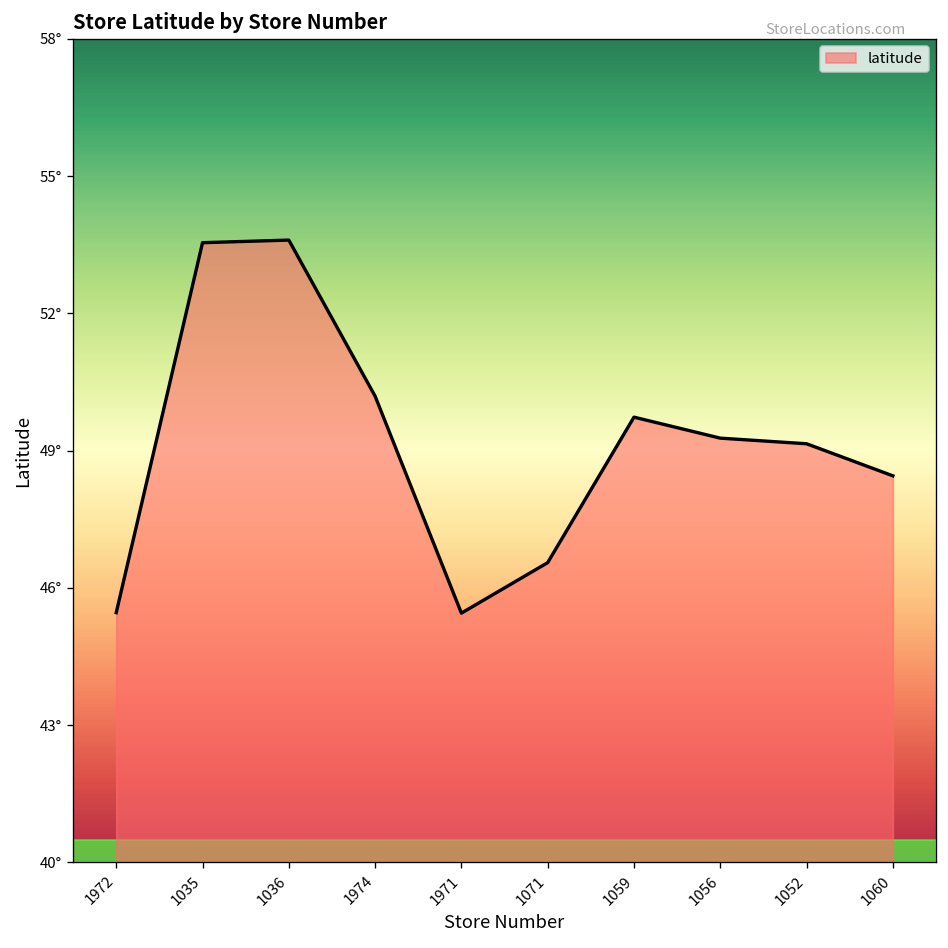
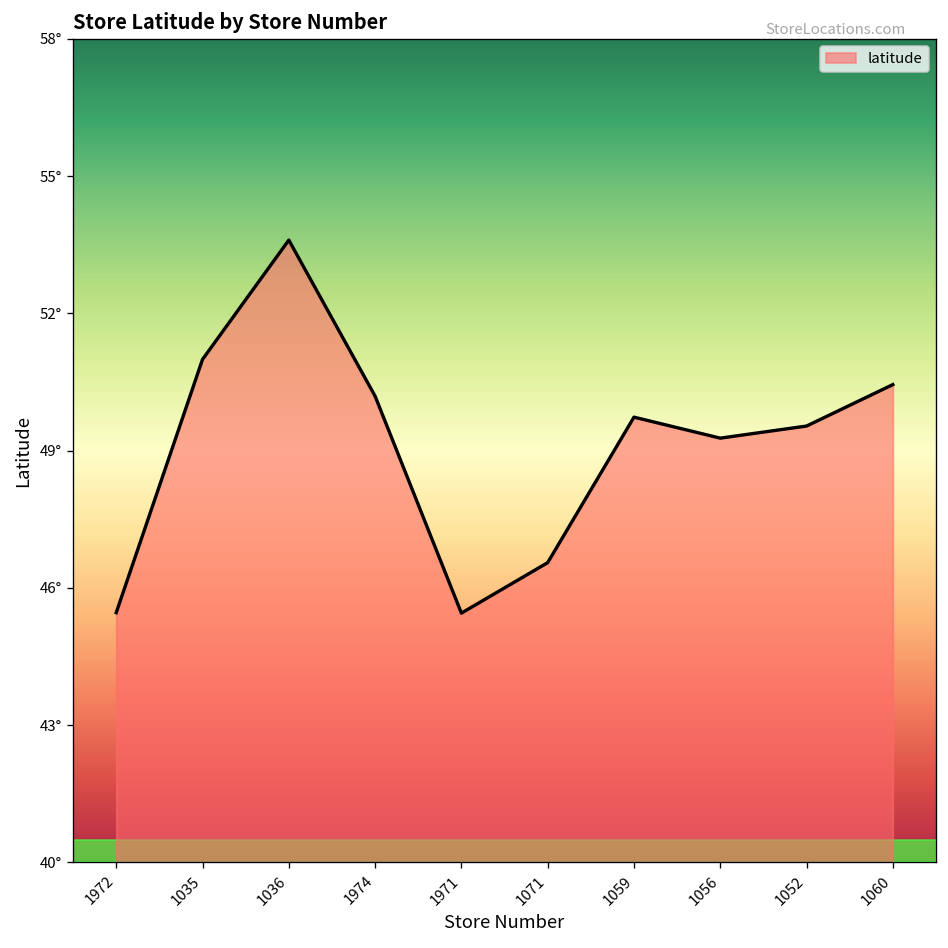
1035: 53.5° -> 51.0°
1052: 49.2° -> 49.5°
1060: 48.4° -> 50.4°
